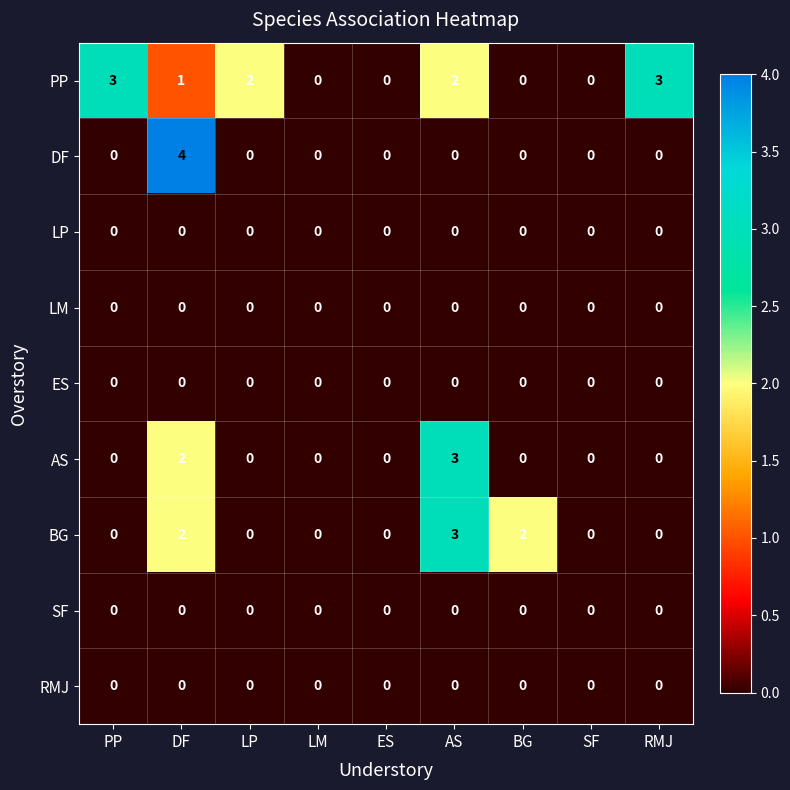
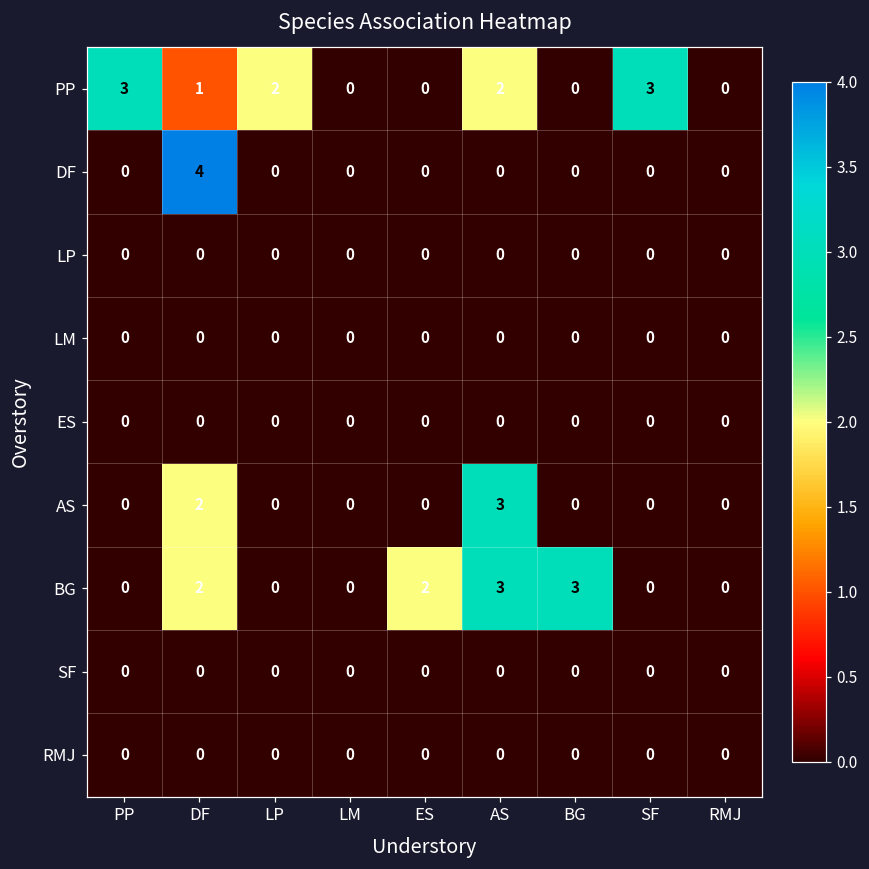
PP, SF: 0 -> 3
PP, RMJ: 3 -> 0
BG, ES: 0 -> 2
BG, BG: 2 -> 3
